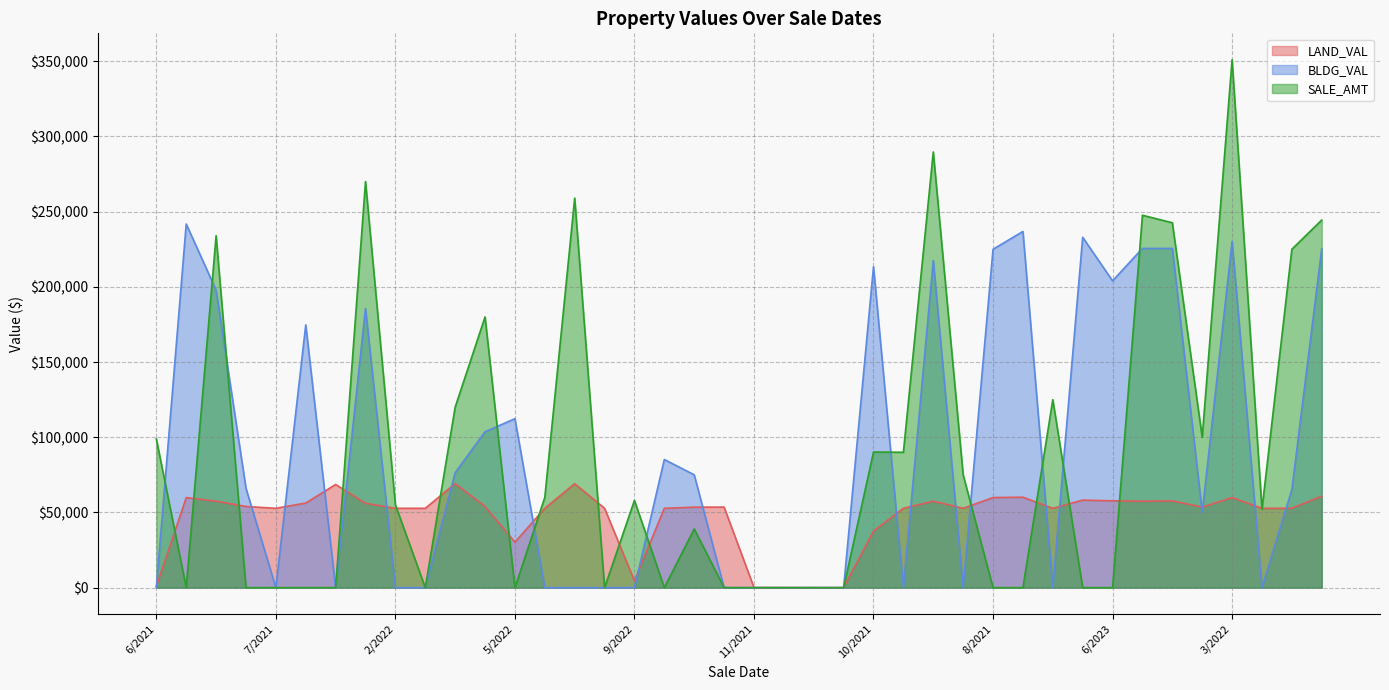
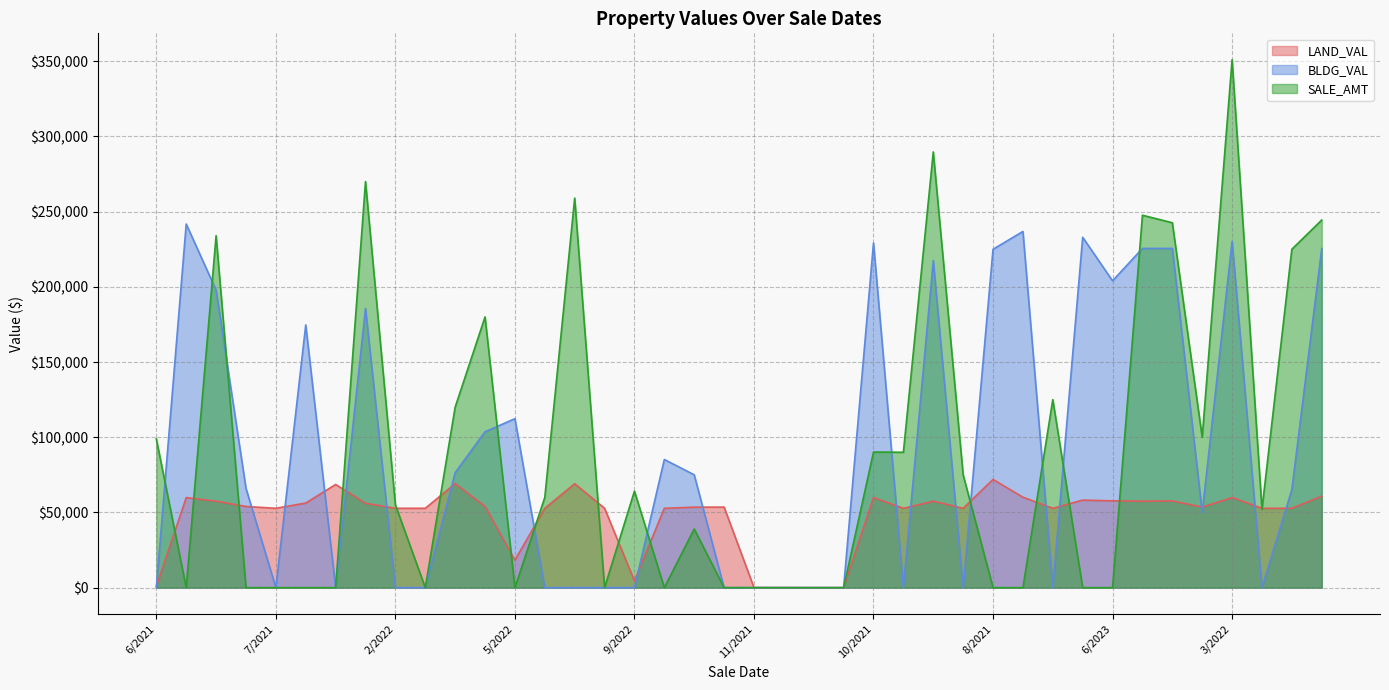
LAND_VAL, 5/2022: $30,000 -> $18,000
SALE_AMT, 9/2022: $58,000 -> $64,000
LAND_VAL, 10/2021: $38,000 -> $60,000
BLDG_VAL, 10/2021: $213,000 -> $229,000
LAND_VAL, 8/2021: $60,000 -> $72,000
